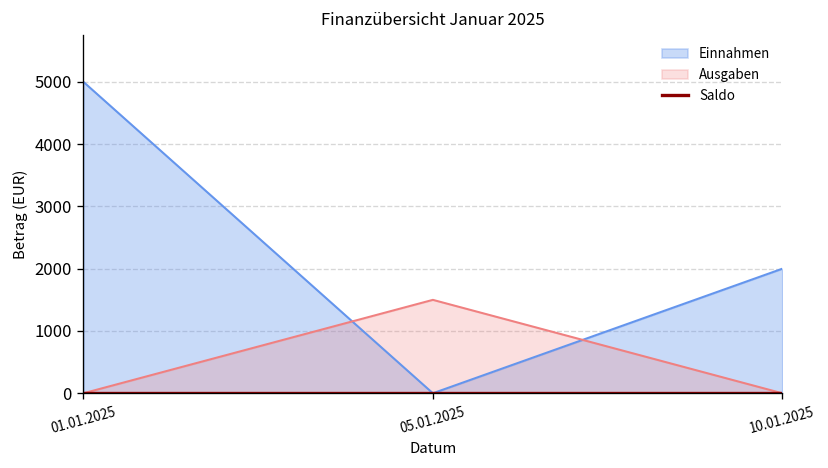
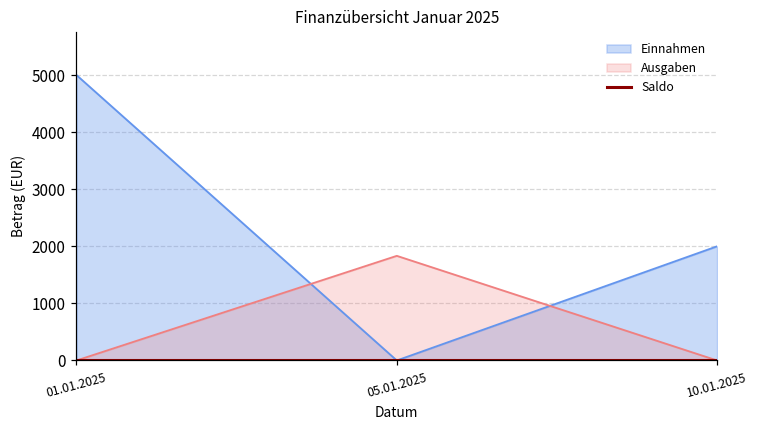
Ausgaben, 05.01.2025: 1500 -> 1800
